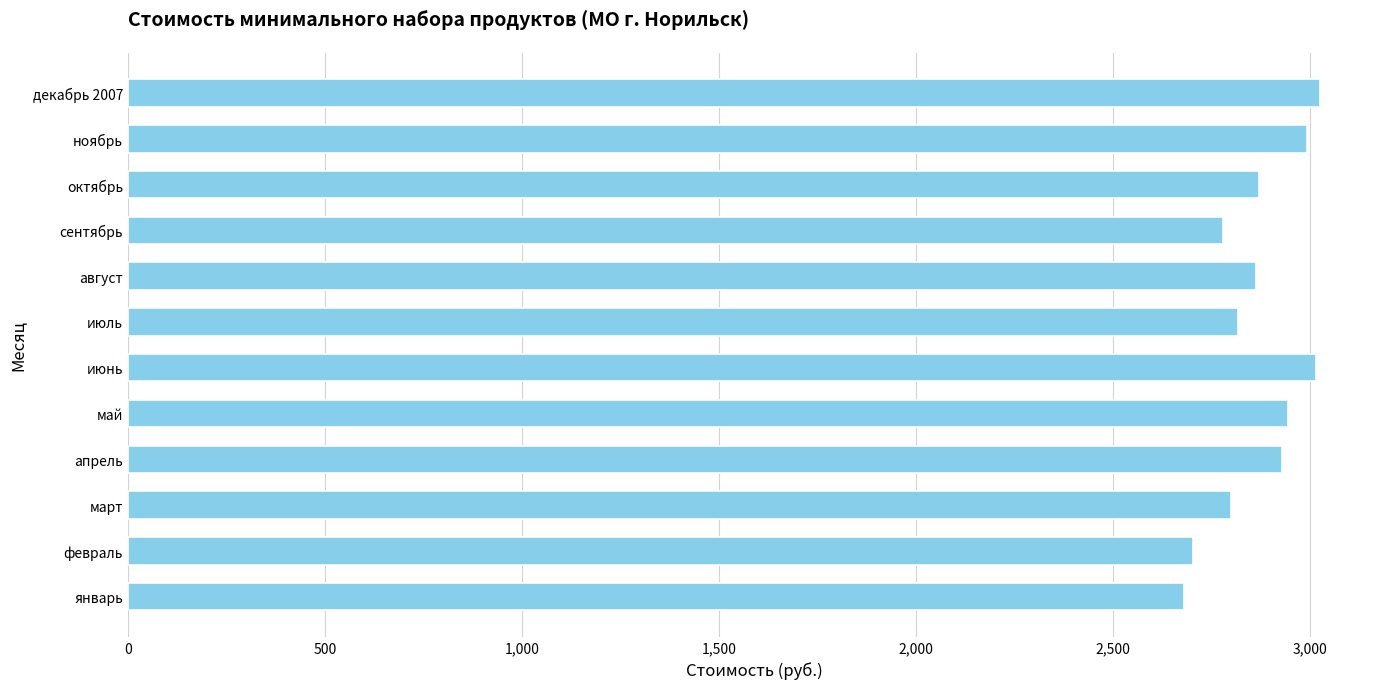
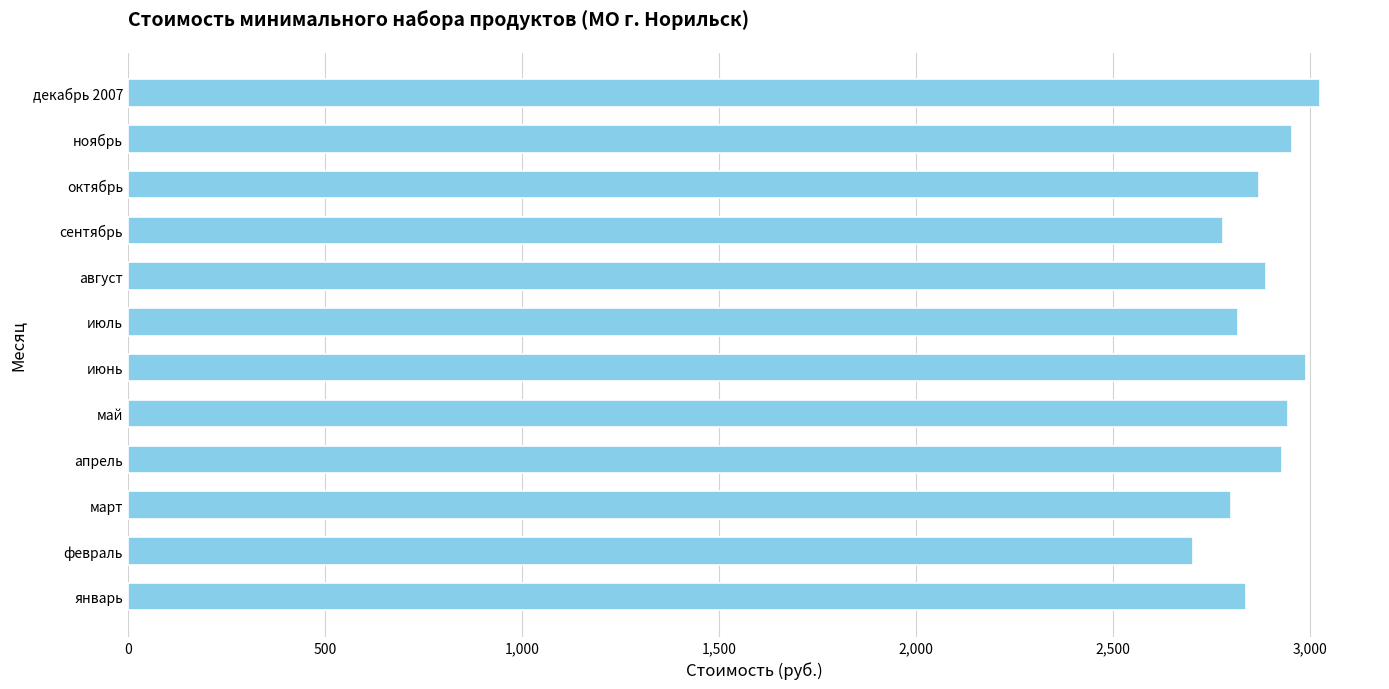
ноябрь: 2,990 -> 2,960
август: 2,860 -> 2,890
июнь: 3,020 -> 2,990
январь: 2,680 -> 2,840
